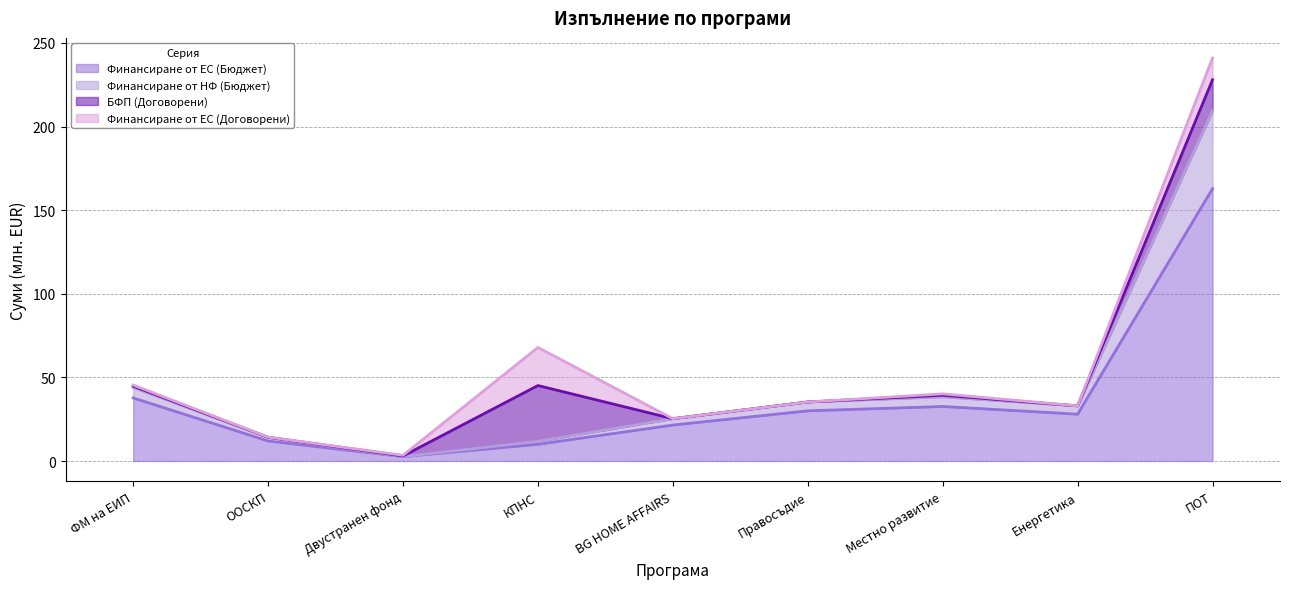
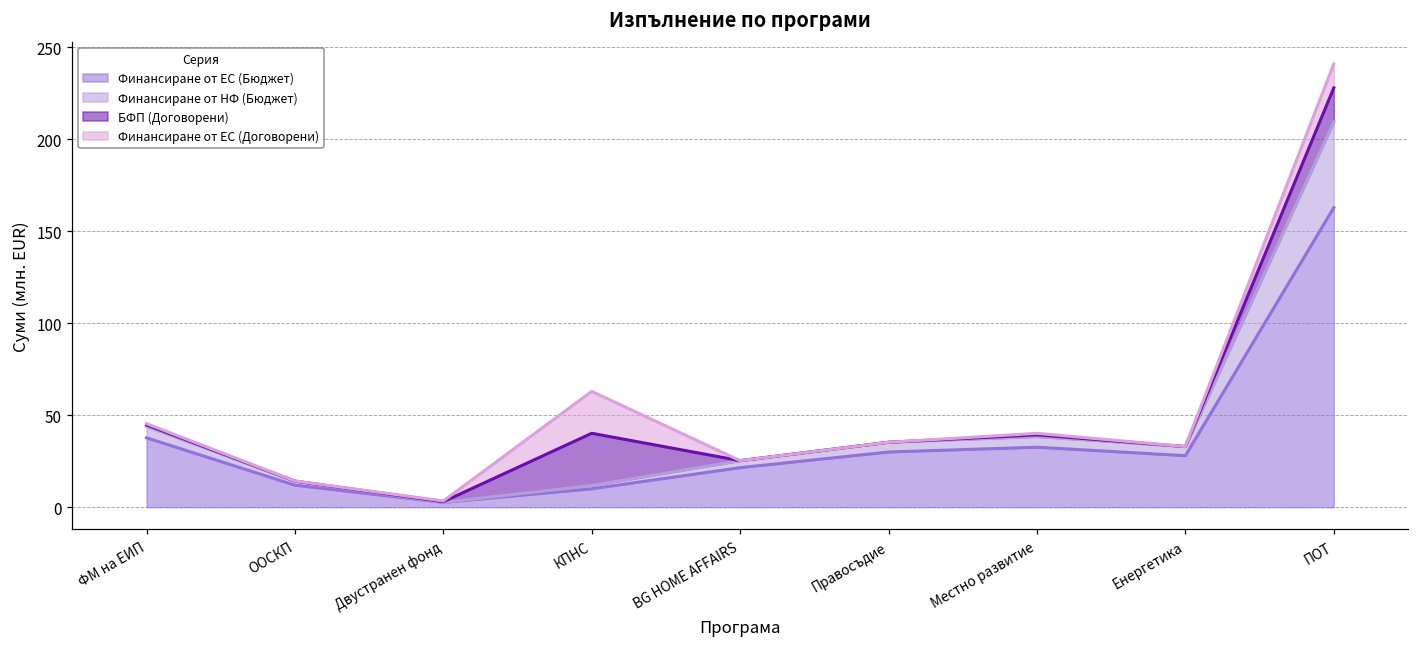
БФП (Договорени), КПНС: 33 -> 28
